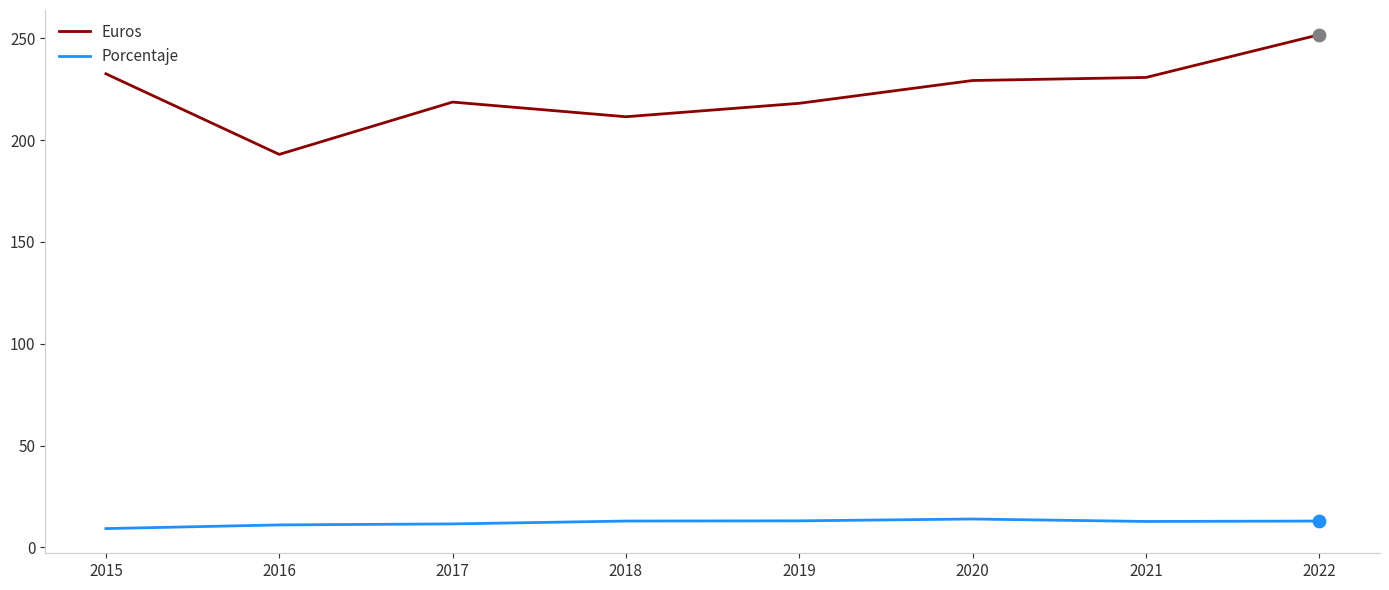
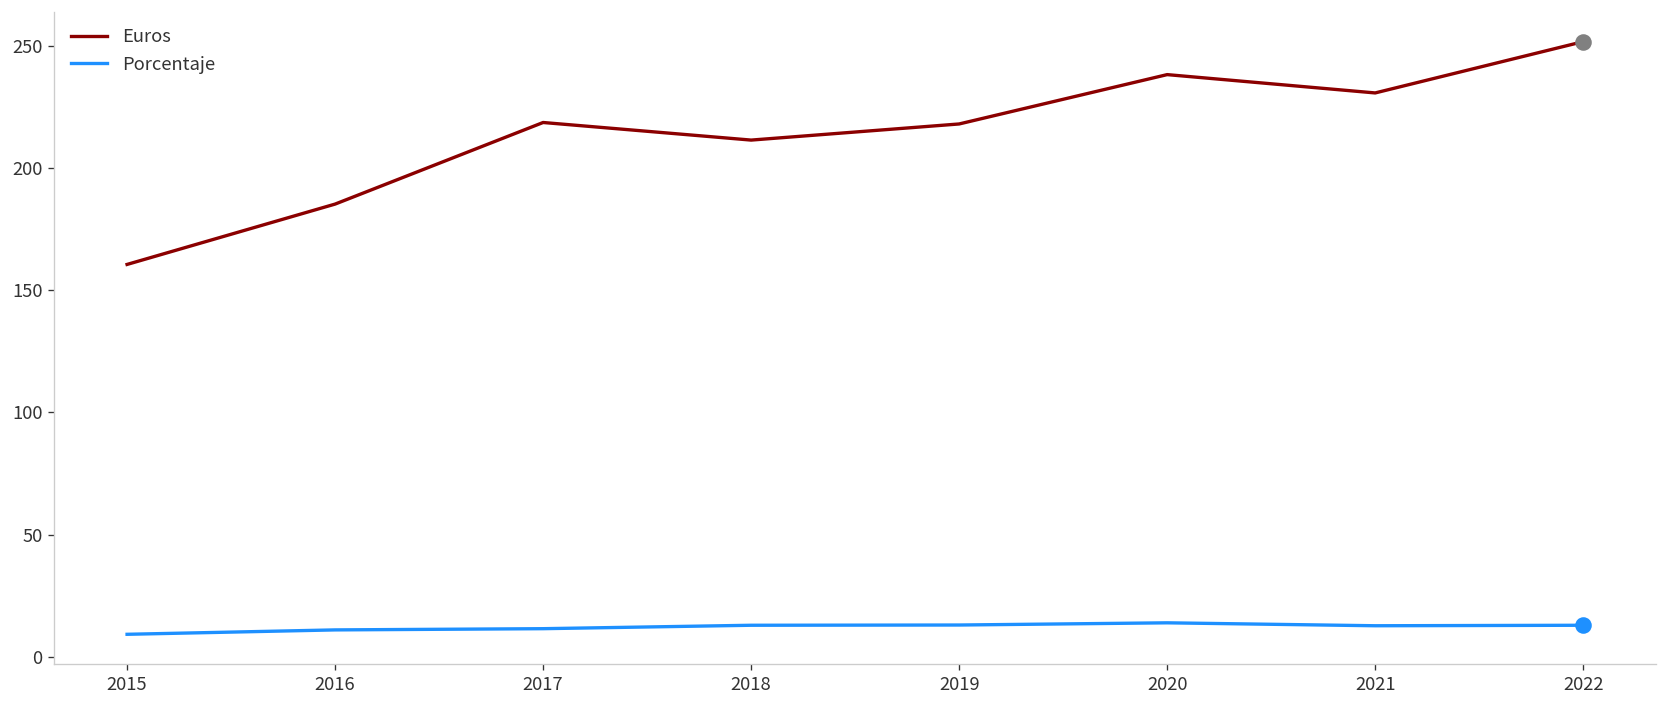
Euros, 2015: 233 -> 161
Euros, 2016: 193 -> 185
Euros, 2020: 229 -> 238
